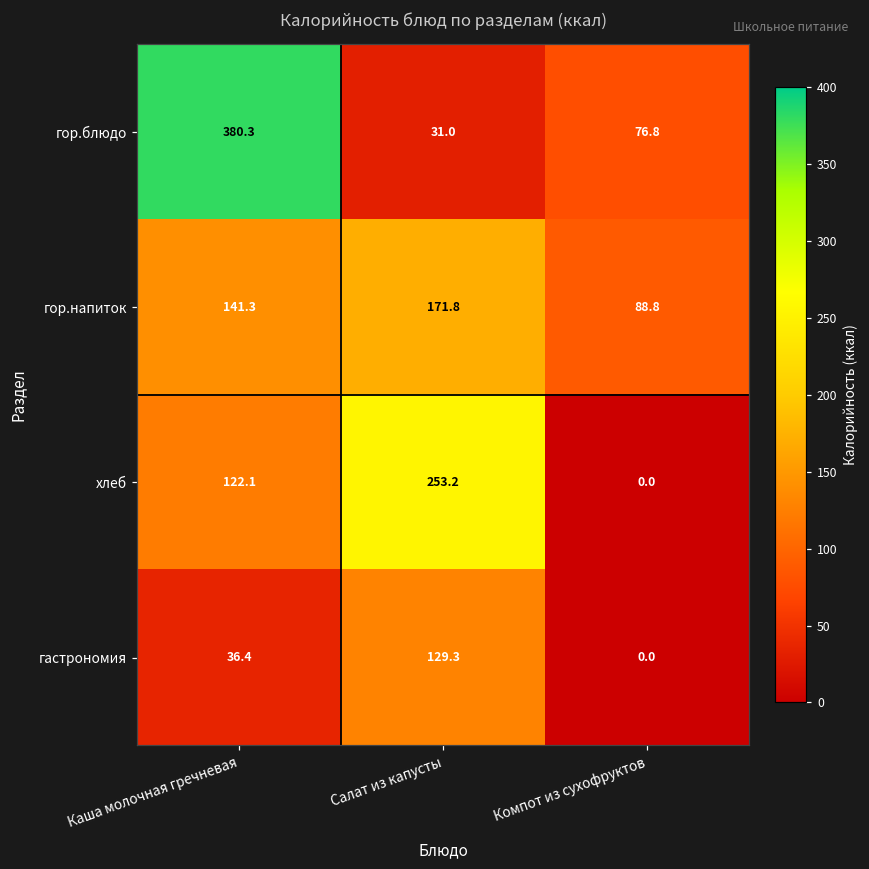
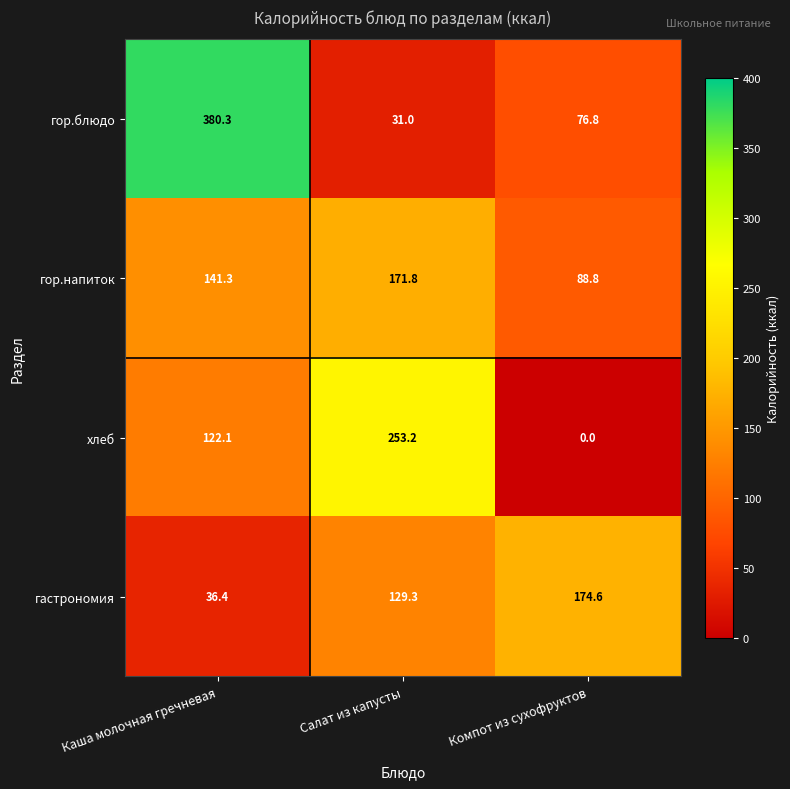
гастрономия, Компот из сухофруктов: 0.0 -> 174.6
